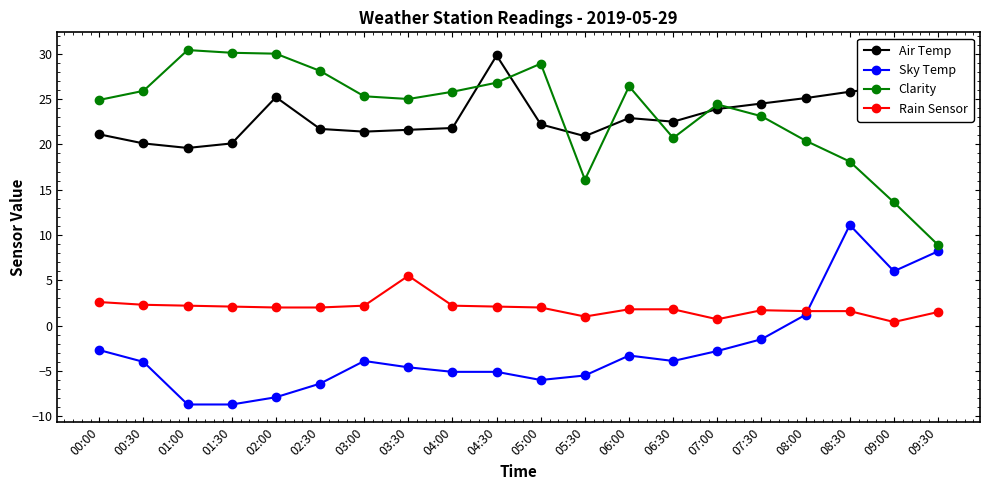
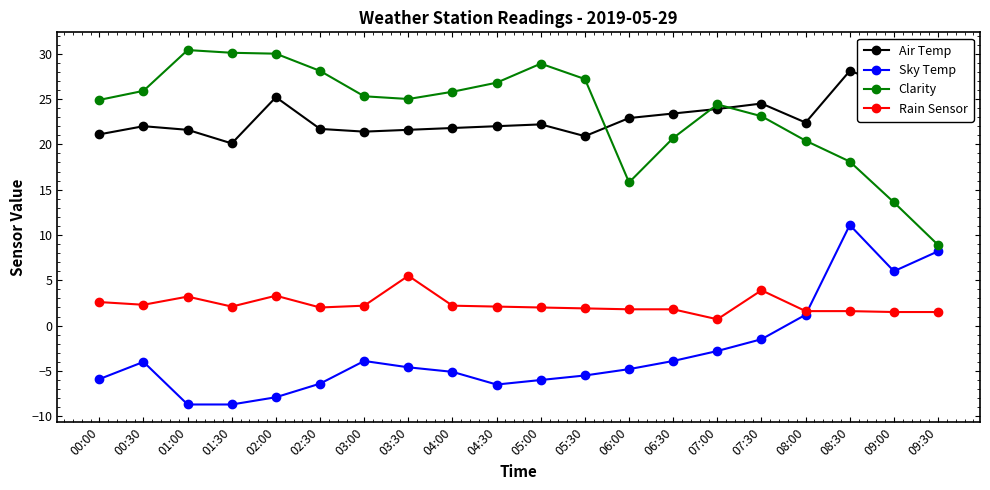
Sky Temp, 00:00: -3 -> -6
Air Temp, 00:30: 20 -> 22
Air Temp, 01:00: 20 -> 22
Rain Sensor, 01:00: 2 -> 3
Rain Sensor, 02:00: 2 -> 3
Air Temp, 04:30: 30 -> 22
Sky Temp, 04:30: -5 -> -7
Clarity, 05:30: 16 -> 27
Rain Sensor, 05:30: 1 -> 2
Sky Temp, 06:00: -3 -> -5
Clarity, 06:00: 26 -> 16
Air Temp, 06:30: 22.5 -> 23.4
Rain Sensor, 07:30: 2 -> 4
Air Temp, 08:00: 25 -> 22
Air Temp, 08:30: 26 -> 28
Rain Sensor, 09:00: 0 -> 2
